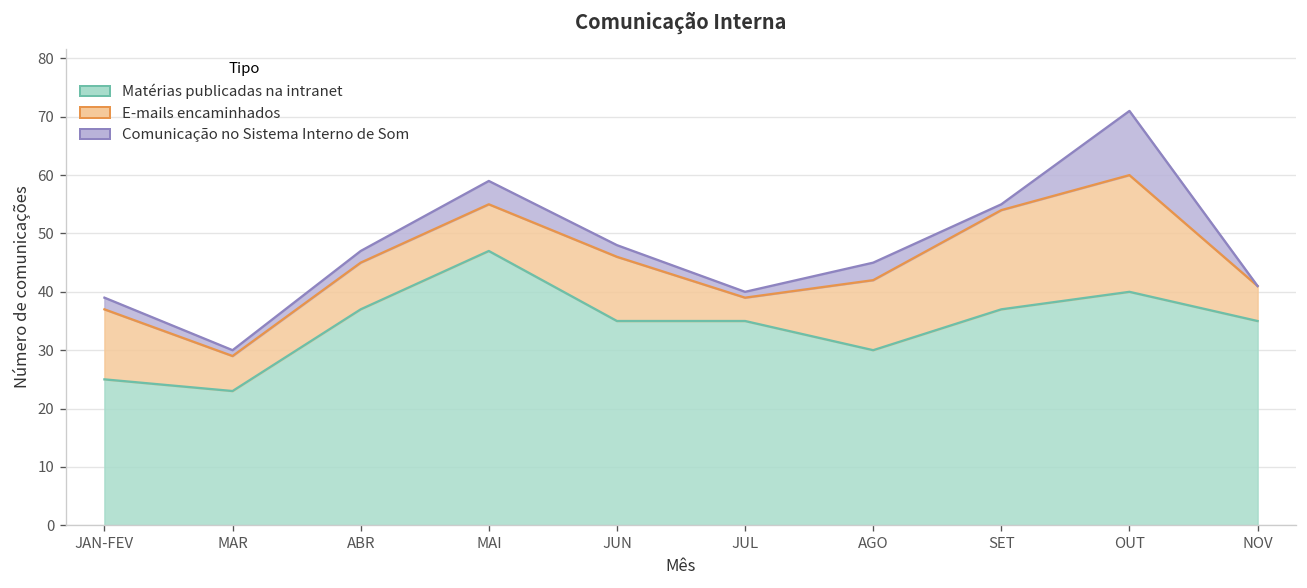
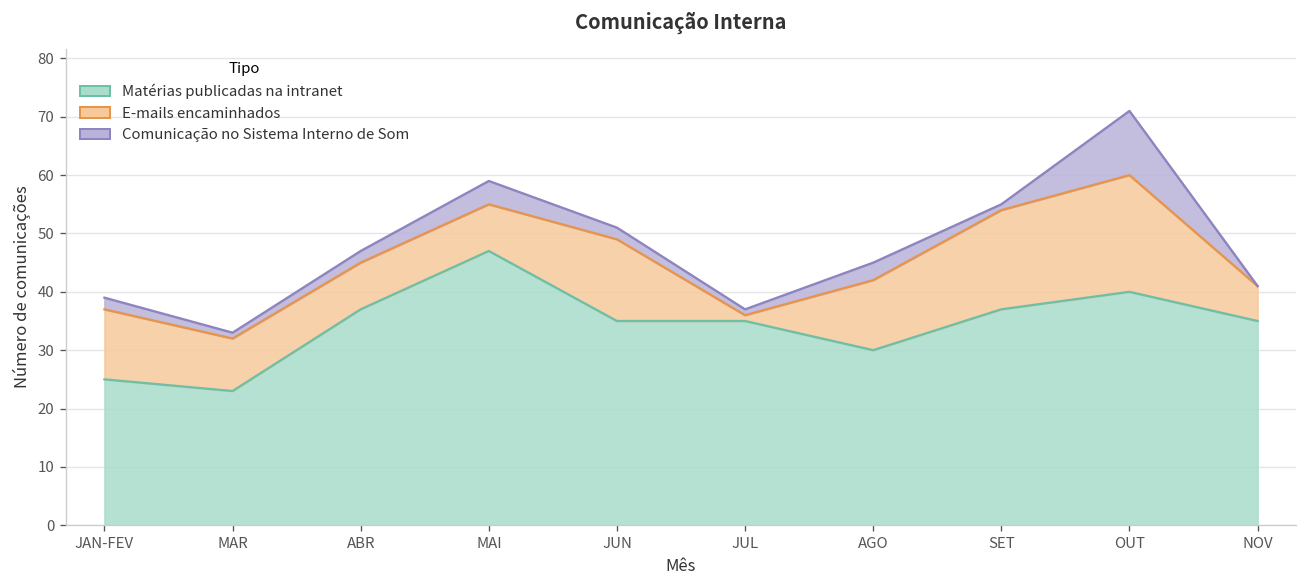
E-mails encaminhados, MAR: 6 -> 9
E-mails encaminhados, JUN: 11 -> 14
E-mails encaminhados, JUL: 4 -> 1
